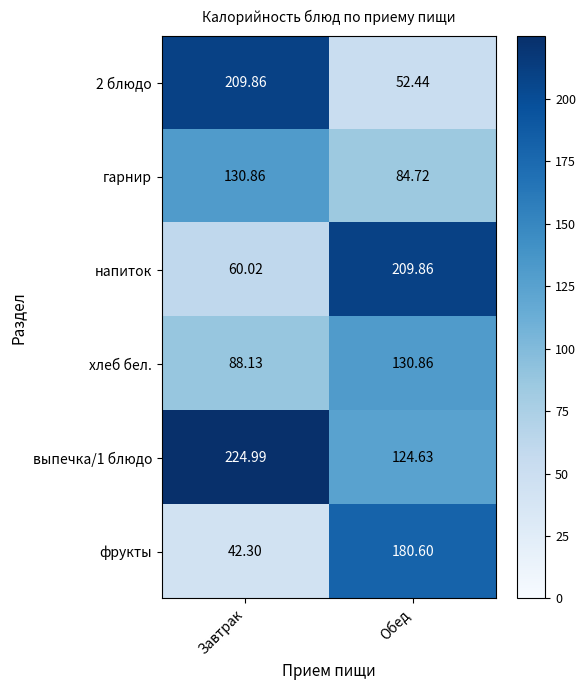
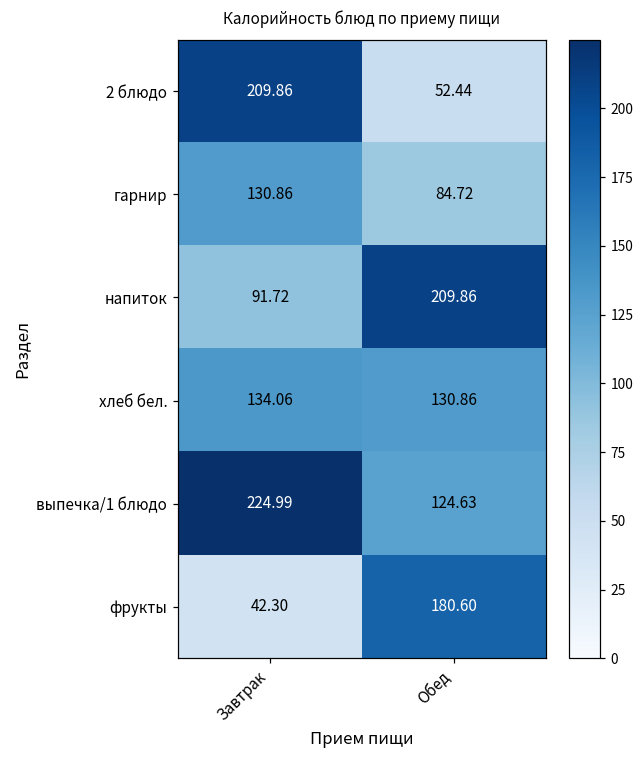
напиток, Завтрак: 60.02 -> 91.72
хлеб бел., Завтрак: 88.13 -> 134.06
